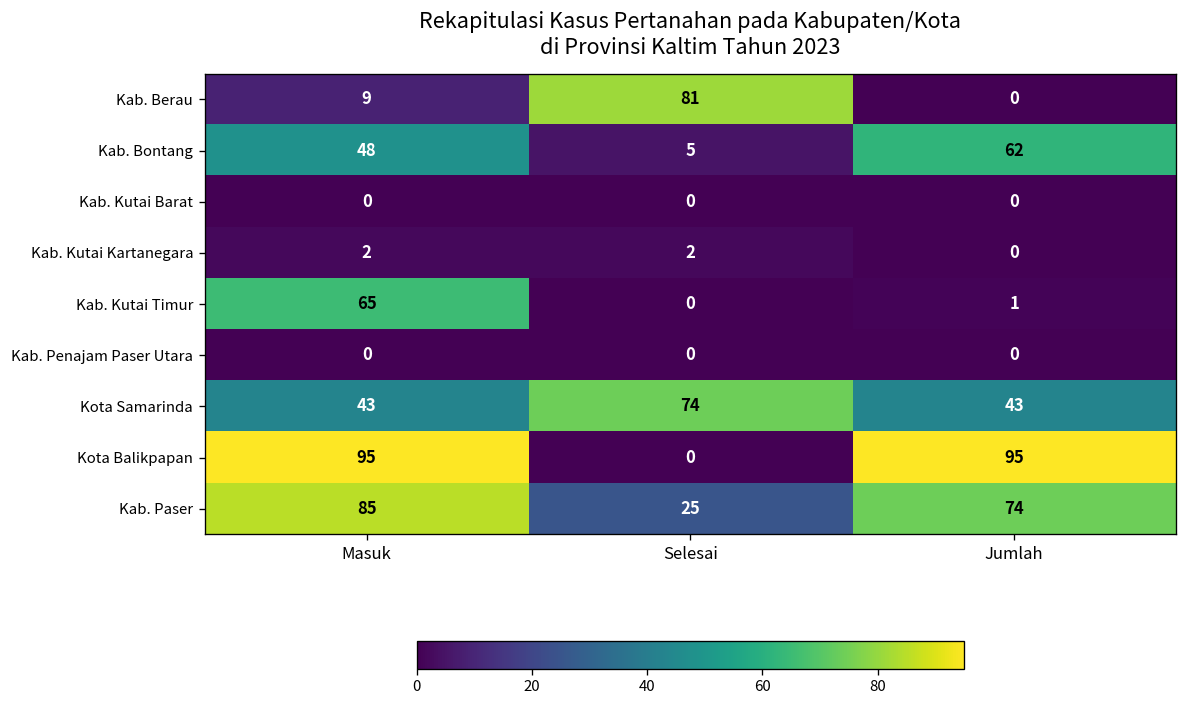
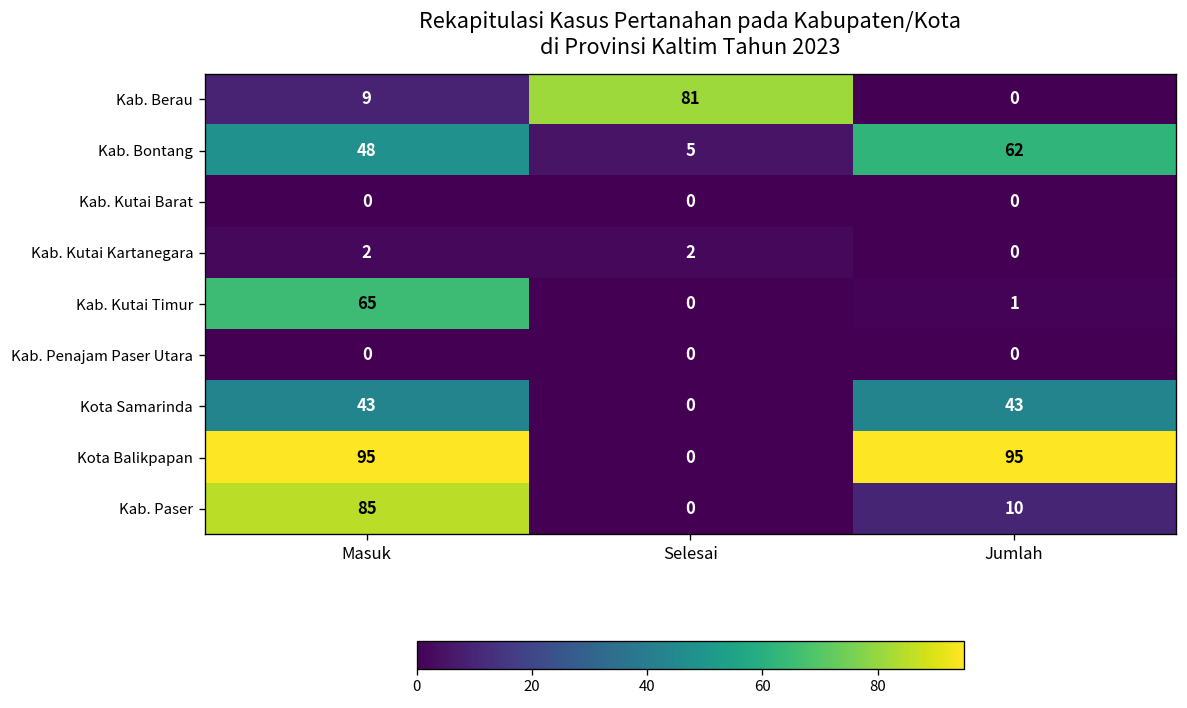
Kota Samarinda, Selesai: 74 -> 0
Kab. Paser, Selesai: 25 -> 0
Kab. Paser, Jumlah: 74 -> 10
